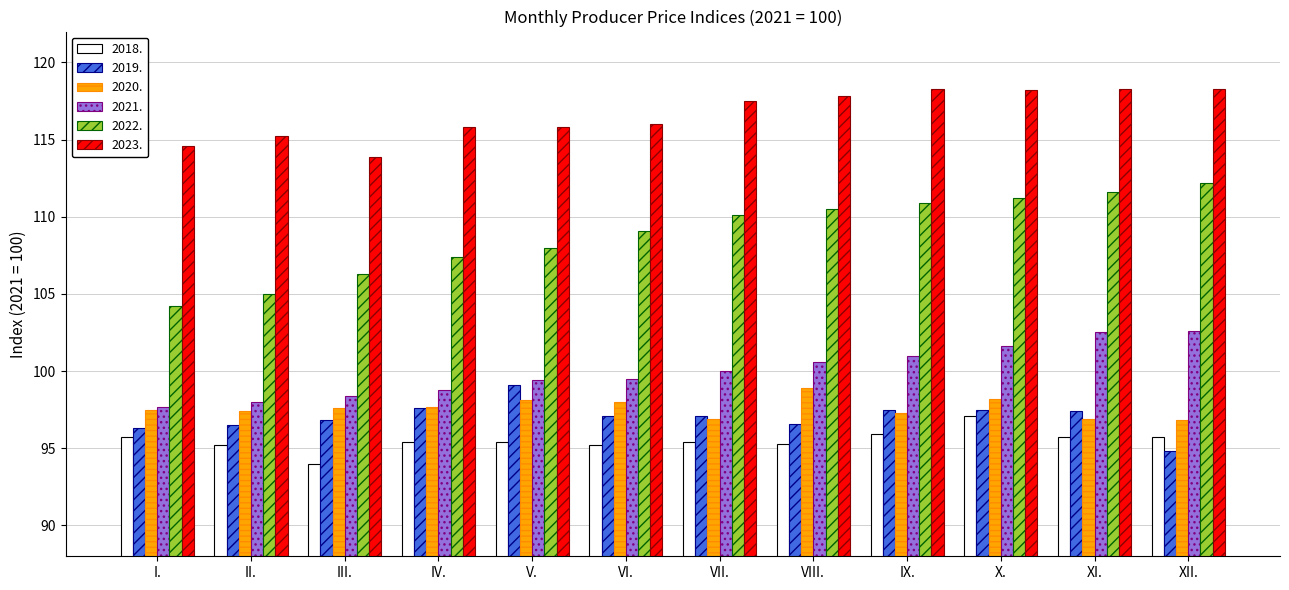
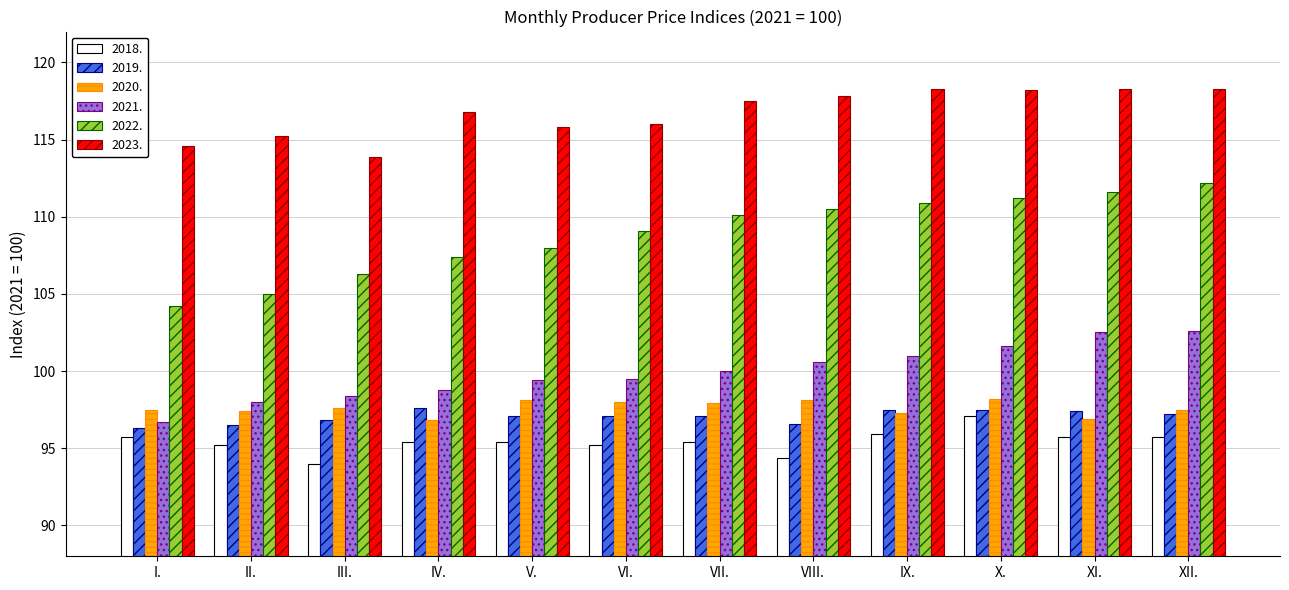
2021., I.: 97.7 -> 96.7
2020., IV.: 97.7 -> 96.8
2023., IV.: 115.8 -> 116.8
2019., V.: 99.1 -> 97.1
2020., VII.: 96.9 -> 97.9
2018., VIII.: 95.3 -> 94.4
2020., VIII.: 98.9 -> 98.1
2019., XII.: 94.8 -> 97.2
2020., XII.: 96.8 -> 97.5
